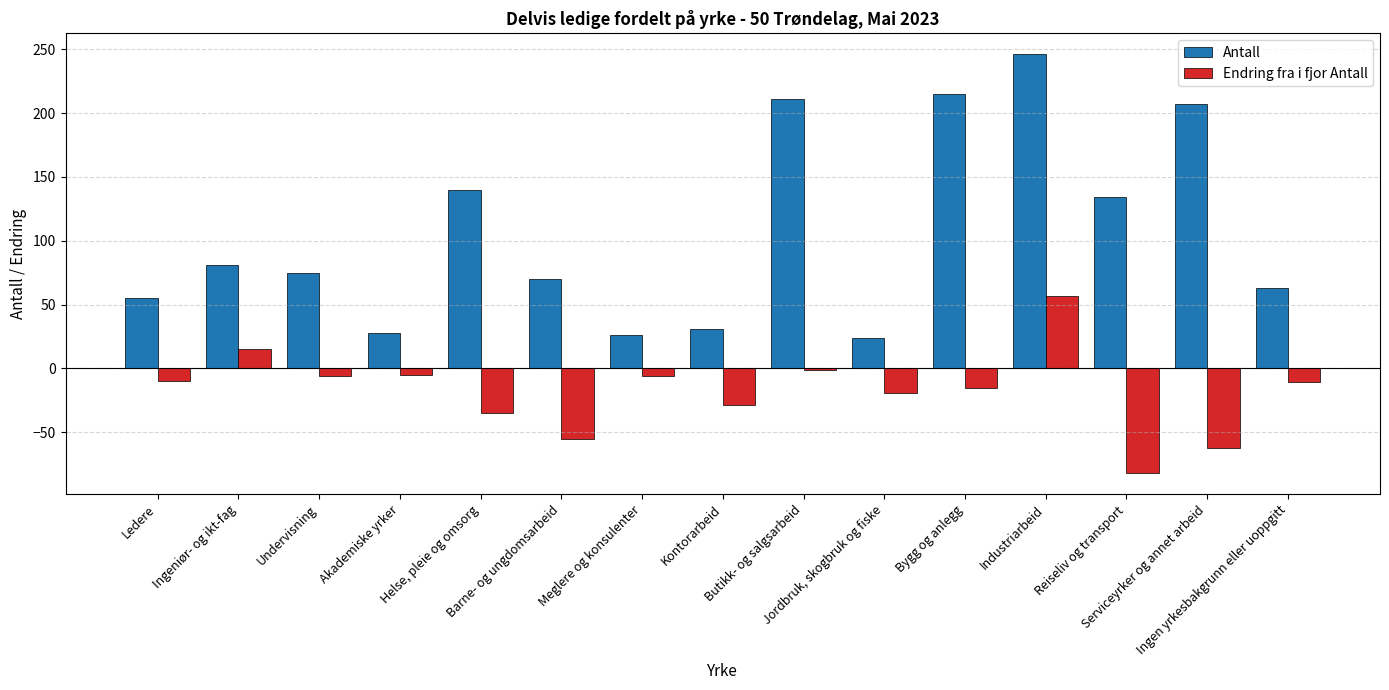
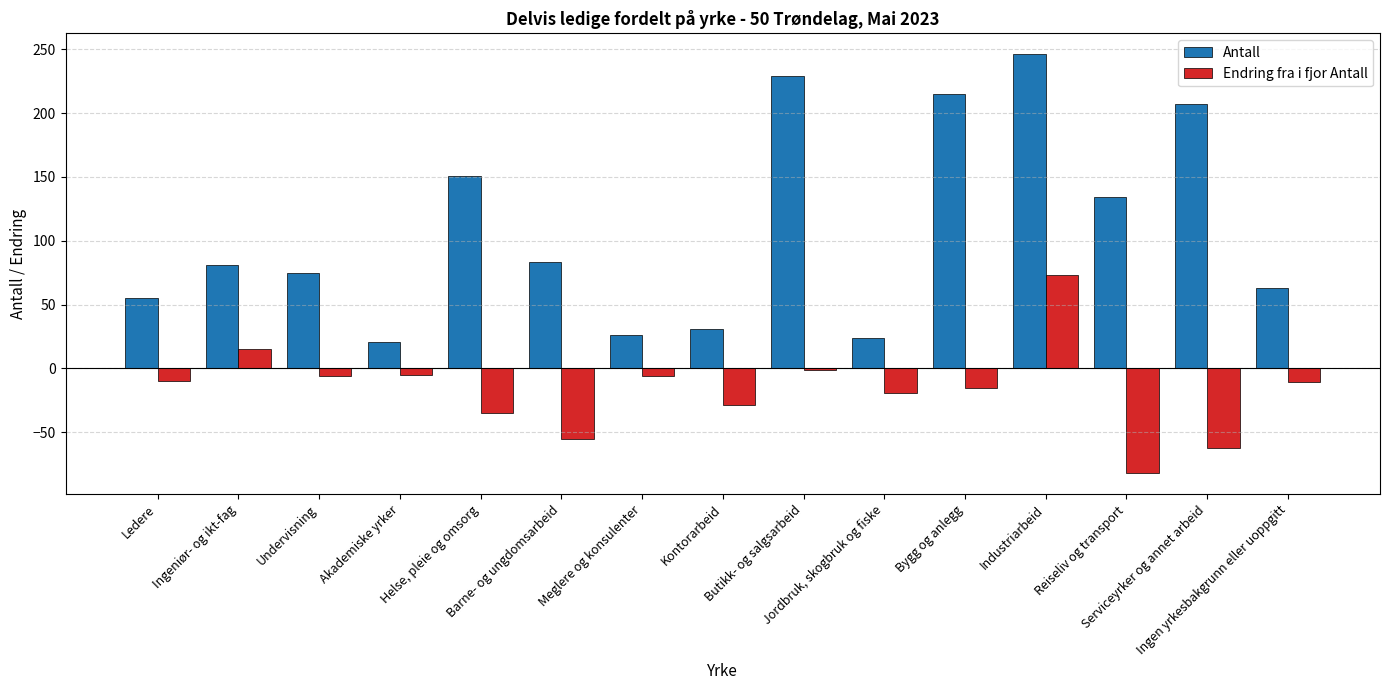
Antall, Akademiske yrker: 28 -> 21
Antall, Helse, pleie og omsorg: 140 -> 151
Antall, Barne- og ungdomsarbeid: 70 -> 83
Antall, Butikk- og salgsarbeid: 211 -> 229
Endring fra i fjor Antall, Industriarbeid: 57 -> 73
